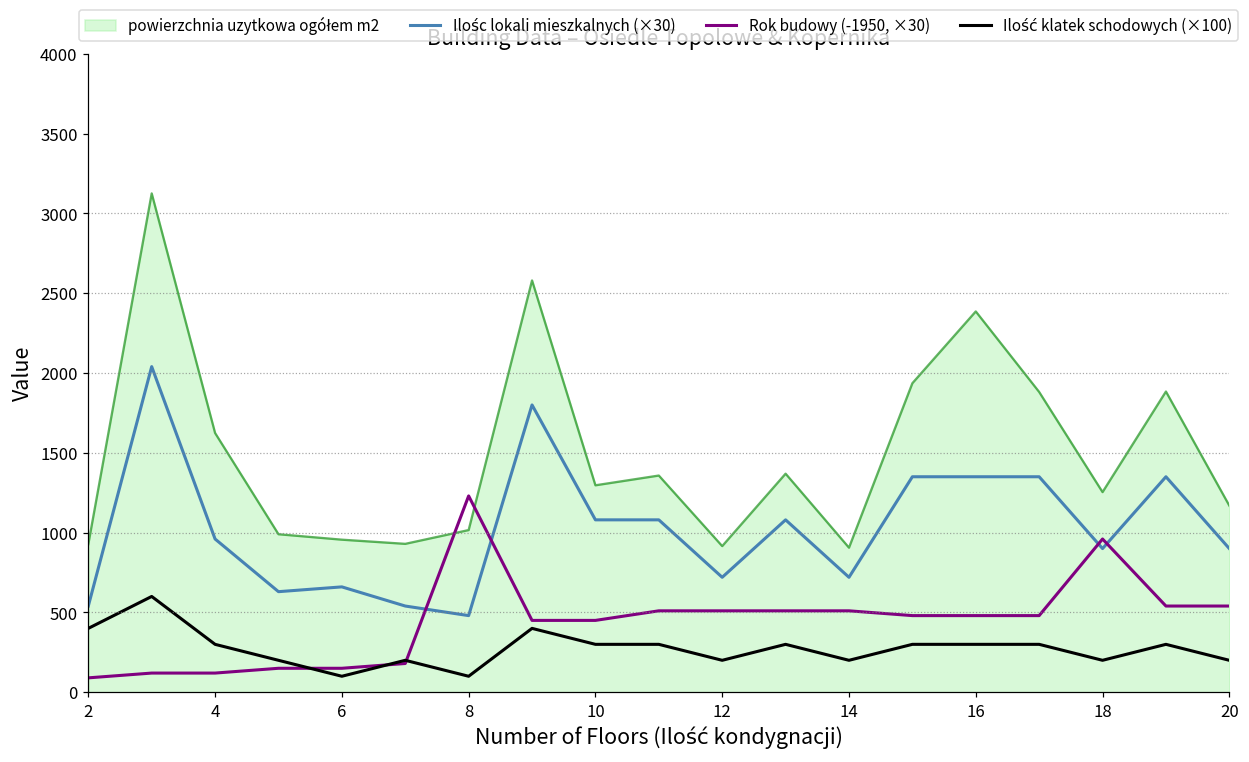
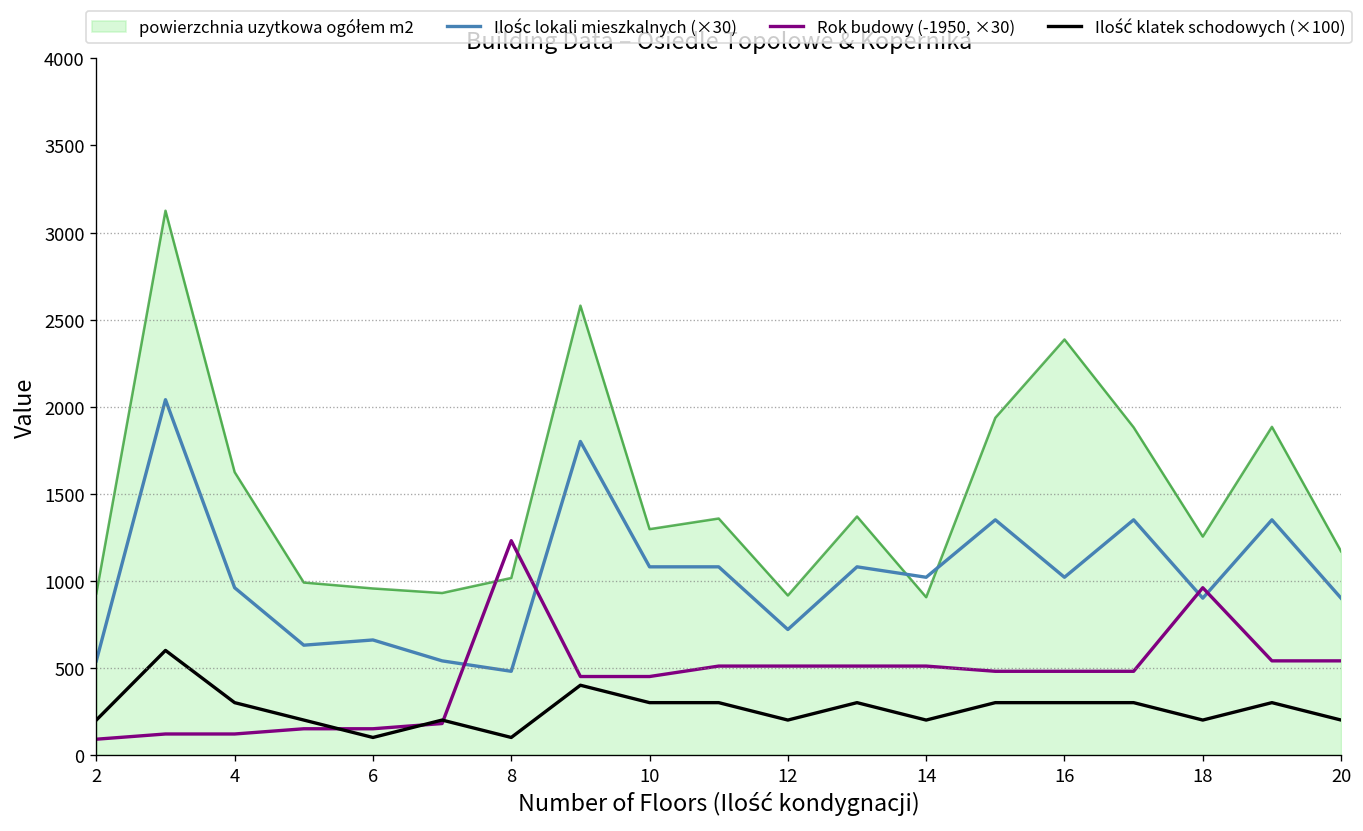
Ilość klatek schodowych (×100), 2: 400 -> 200
Ilośc lokali mieszkalnych (×30), 14: 720 -> 1020
Ilośc lokali mieszkalnych (×30), 16: 1350 -> 1020
